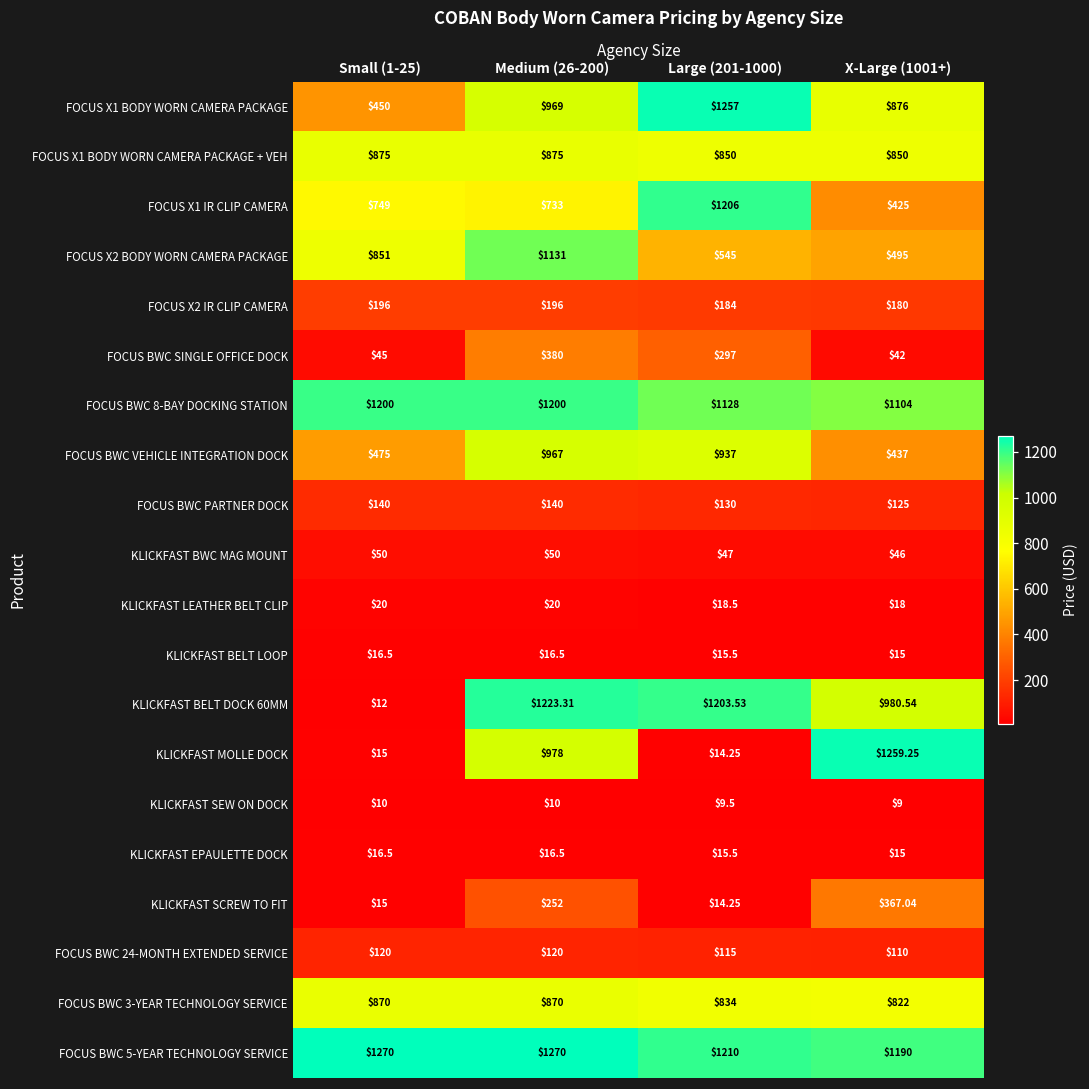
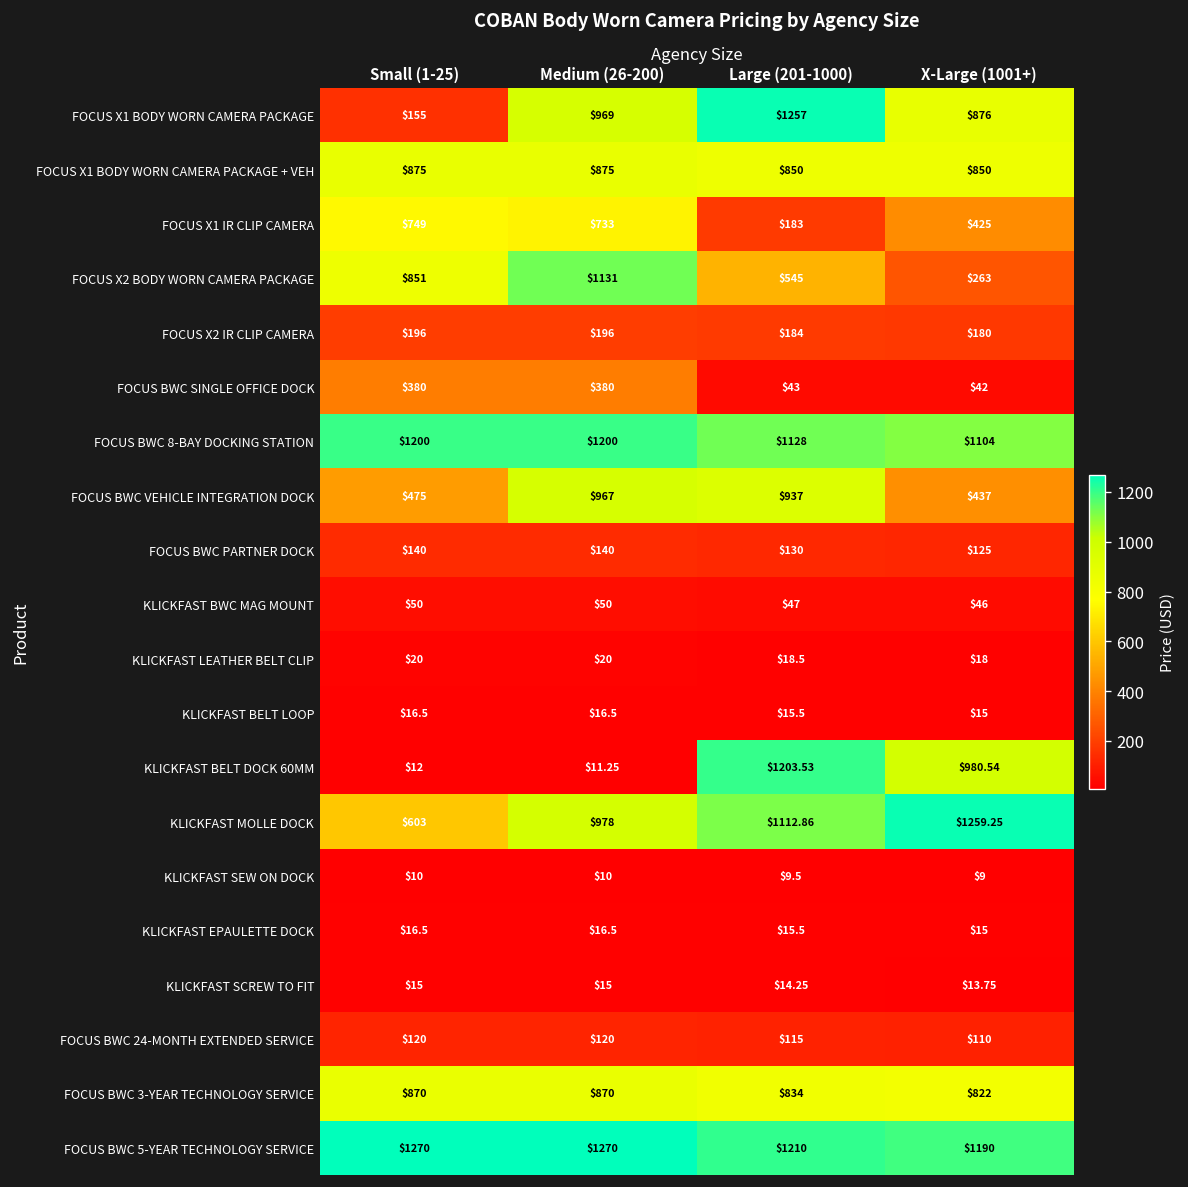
FOCUS X1 BODY WORN CAMERA PACKAGE, Small (1-25): $450 -> $155
FOCUS X1 IR CLIP CAMERA, Large (201-1000): $1206 -> $183
FOCUS X2 BODY WORN CAMERA PACKAGE, X-Large (1001+): $495 -> $263
FOCUS BWC SINGLE OFFICE DOCK, Small (1-25): $45 -> $380
FOCUS BWC SINGLE OFFICE DOCK, Large (201-1000): $297 -> $43
KLICKFAST BELT DOCK 60MM, Medium (26-200): $1223.31 -> $11.25
KLICKFAST MOLLE DOCK, Small (1-25): $15 -> $603
KLICKFAST MOLLE DOCK, Large (201-1000): $14.25 -> $1112.86
KLICKFAST SCREW TO FIT, Medium (26-200): $252 -> $15
KLICKFAST SCREW TO FIT, X-Large (1001+): $367.04 -> $13.75
